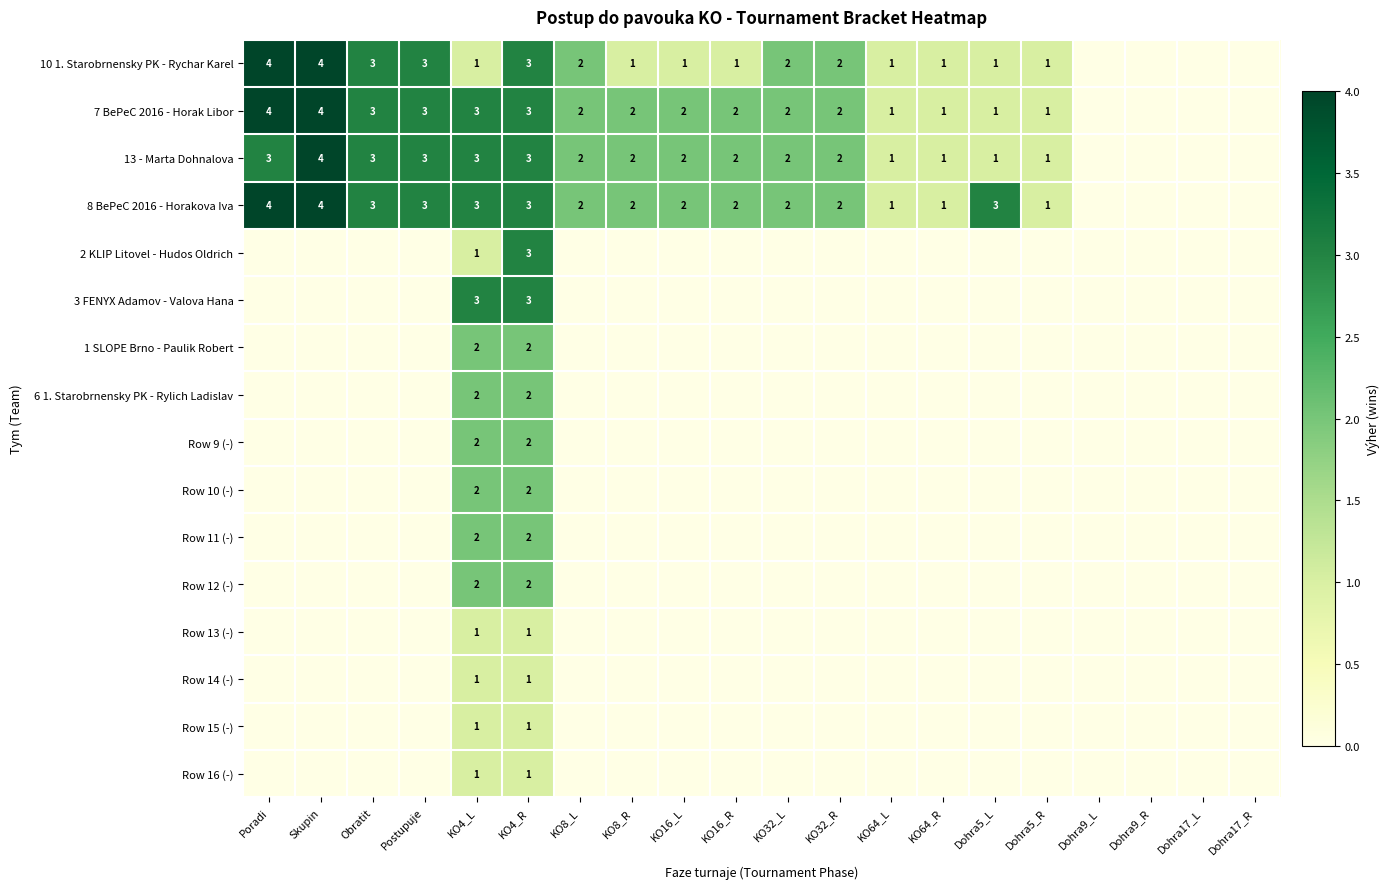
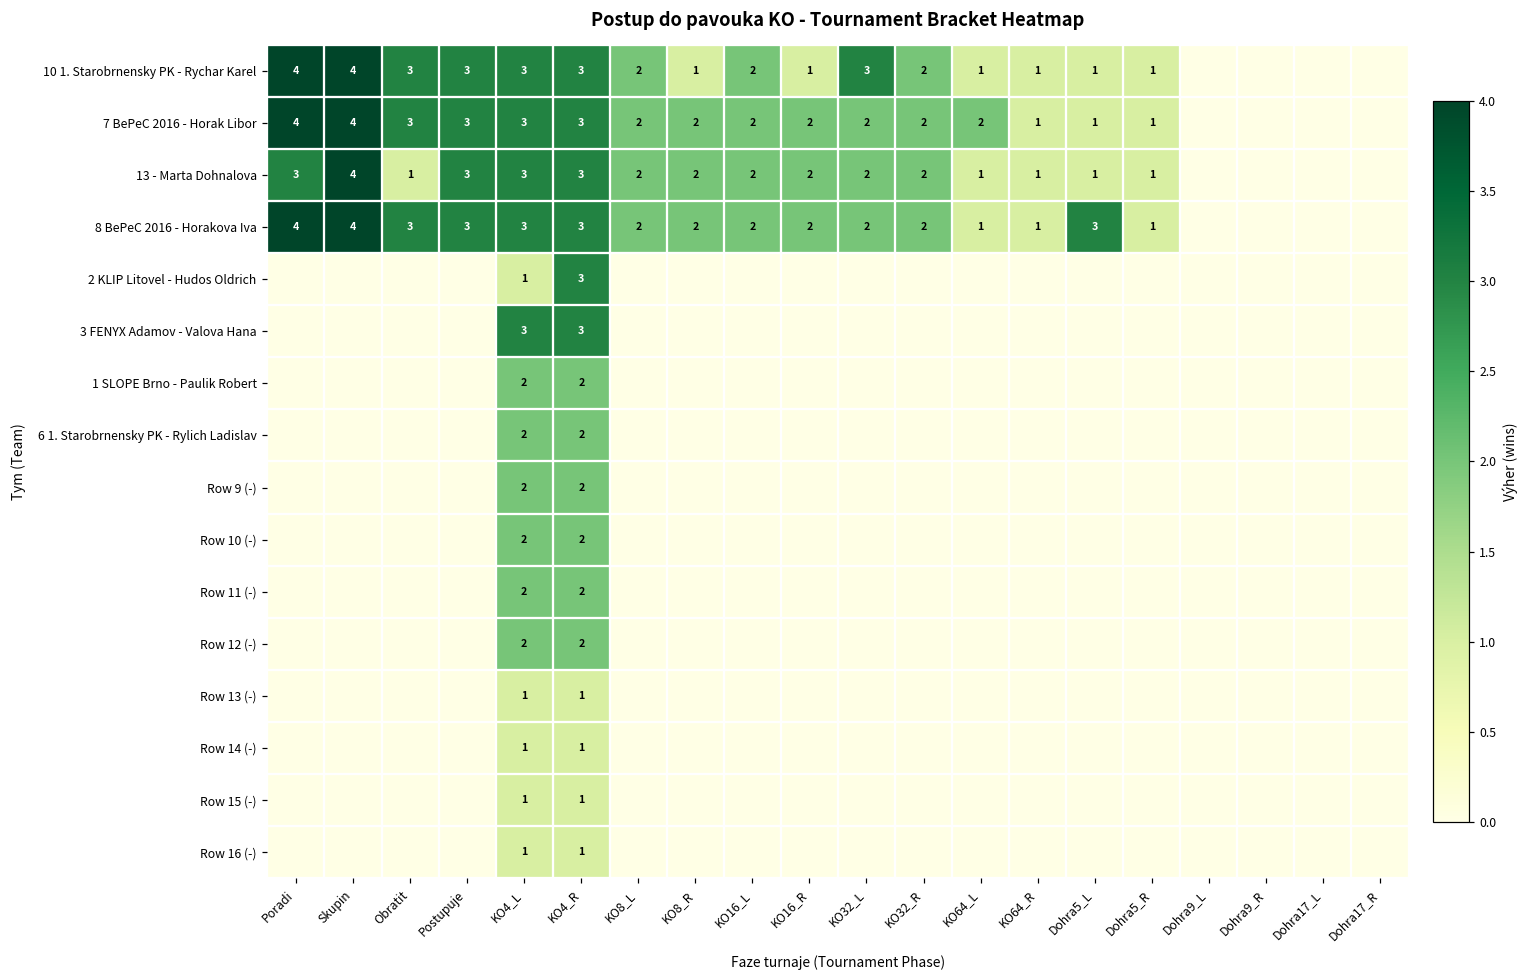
10 1. Starobrnensky PK - Rychar Karel, KO4_L: 1 -> 3
10 1. Starobrnensky PK - Rychar Karel, KO16_L: 1 -> 2
10 1. Starobrnensky PK - Rychar Karel, KO32_L: 2 -> 3
7 BePeC 2016 - Horak Libor, KO64_L: 1 -> 2
13 - Marta Dohnalova, Obratit: 3 -> 1
